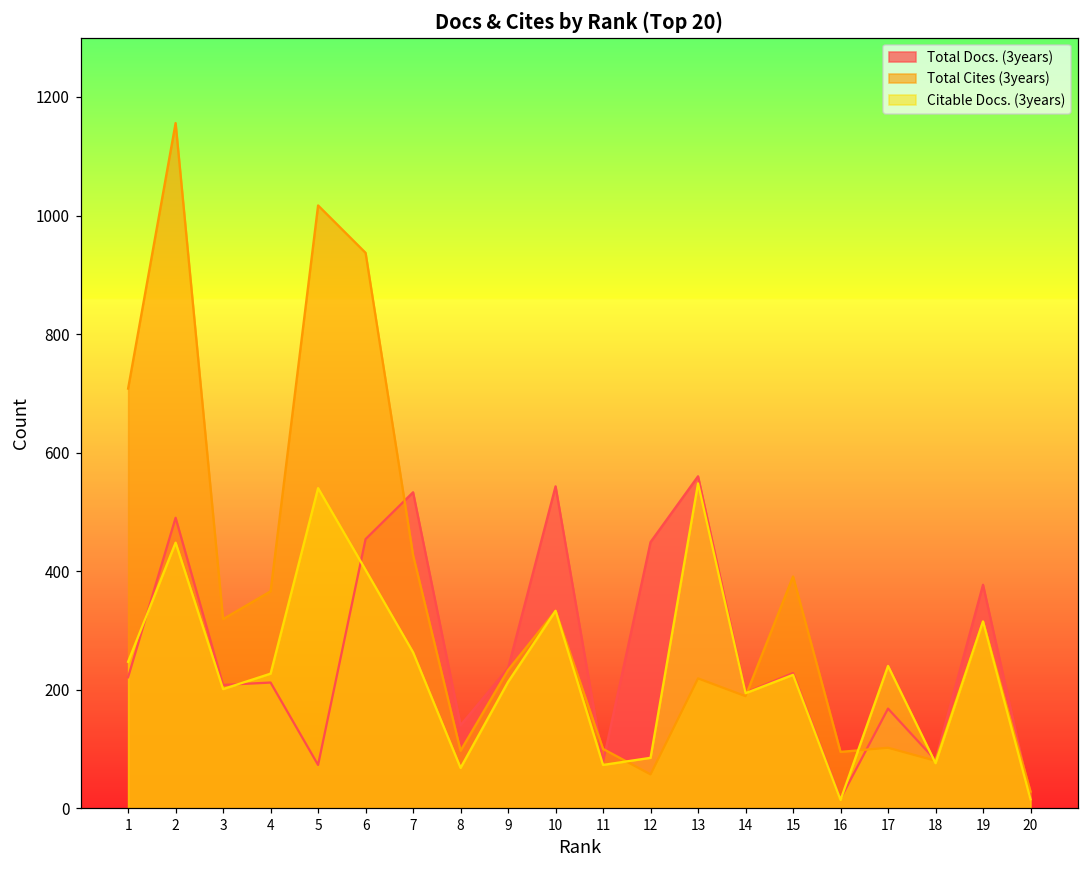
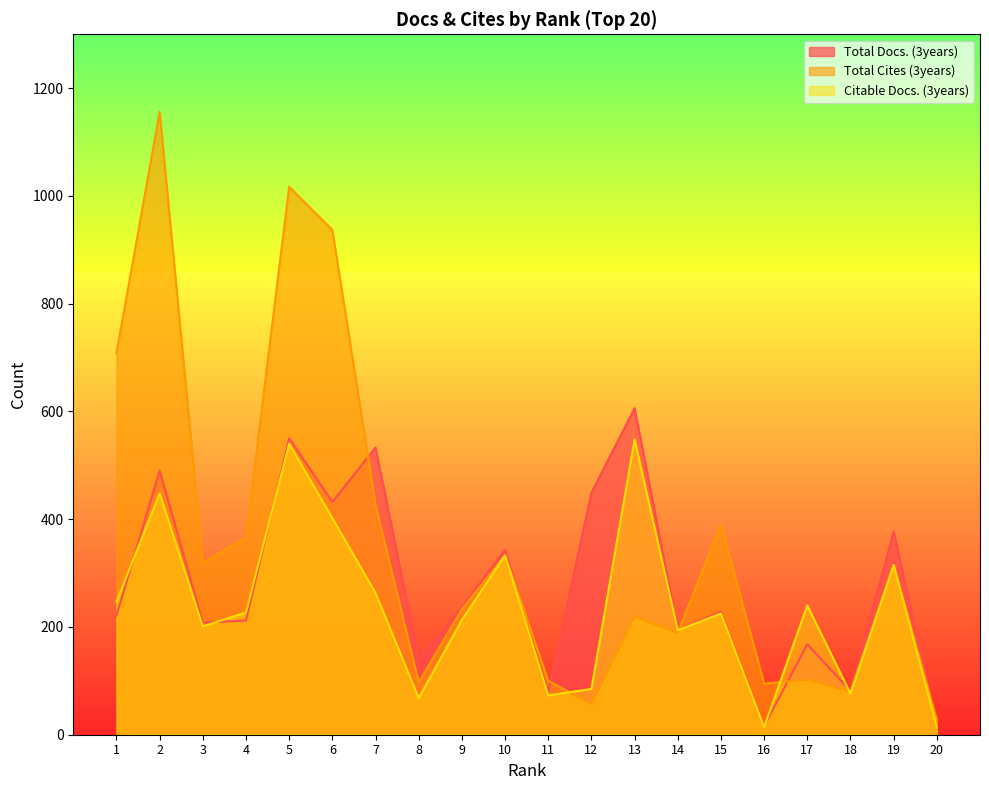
Total Docs. (3years), 5: 70 -> 550
Total Docs. (3years), 6: 450 -> 430
Total Docs. (3years), 10: 540 -> 340
Total Docs. (3years), 13: 560 -> 610
